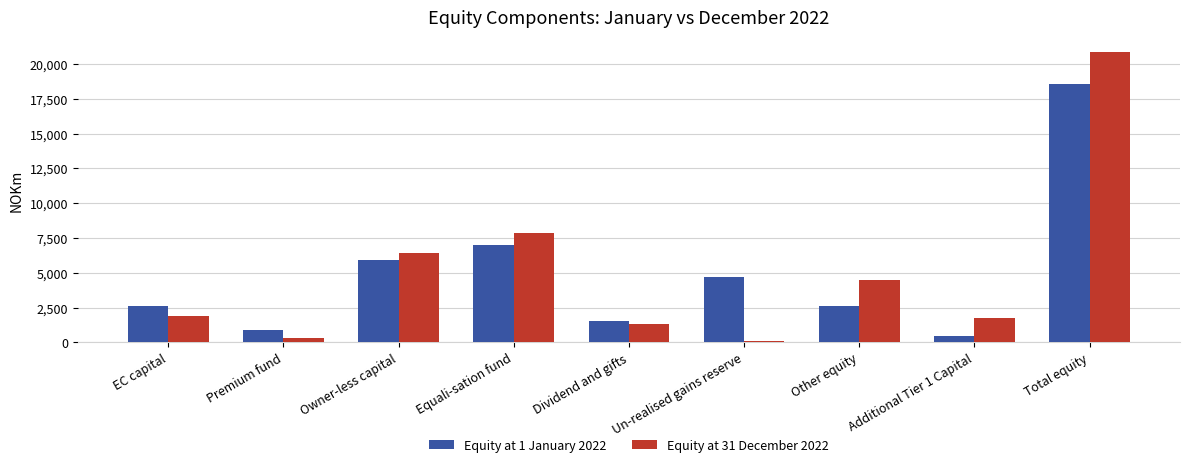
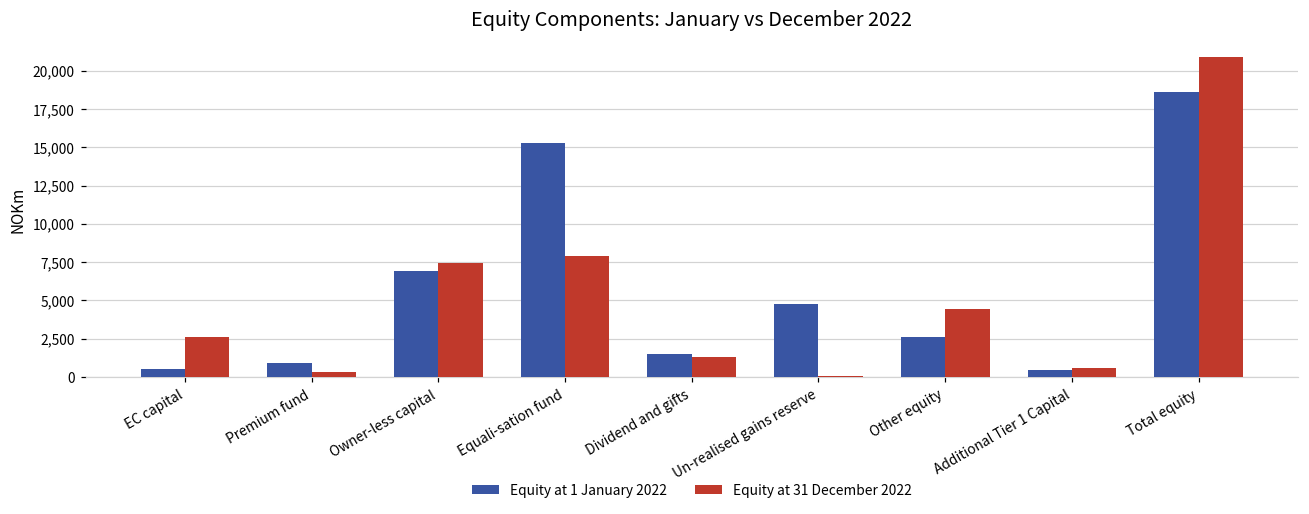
Equity at 1 January 2022, EC capital: 2,600 -> 500
Equity at 31 December 2022, EC capital: 1,900 -> 2,600
Equity at 1 January 2022, Owner-less capital: 5,900 -> 6,900
Equity at 31 December 2022, Owner-less capital: 6,400 -> 7,500
Equity at 1 January 2022, Equali-sation fund: 7,000 -> 15,300
Equity at 31 December 2022, Additional Tier 1 Capital: 1,700 -> 600
